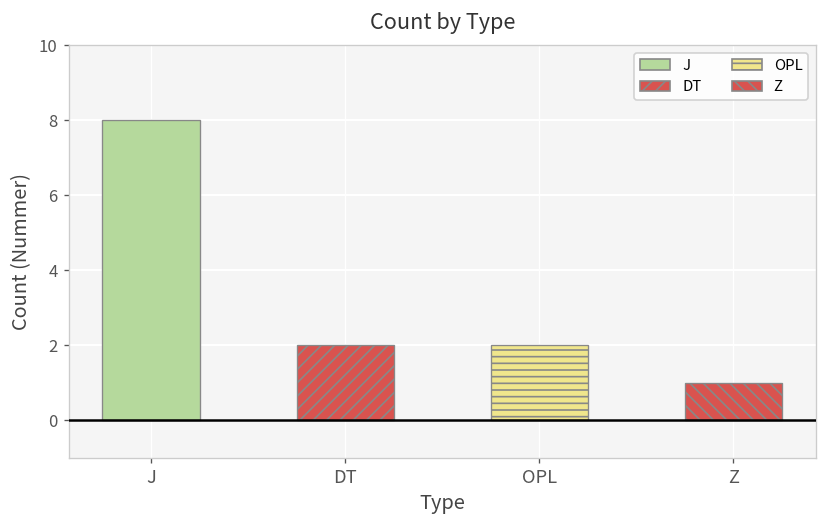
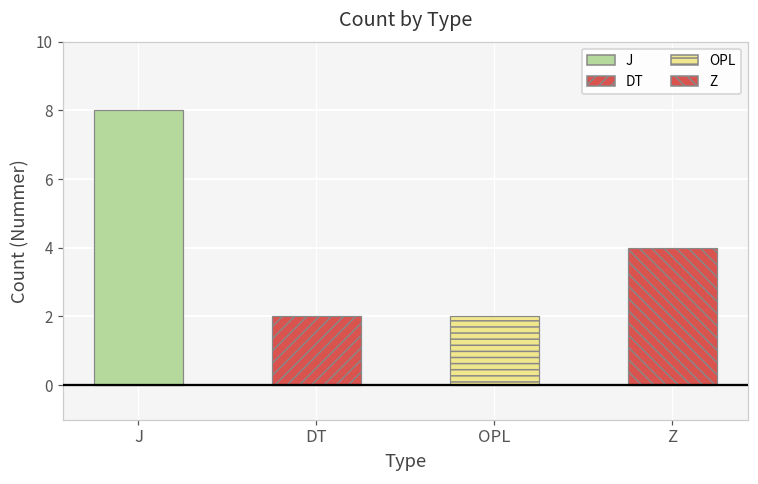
Z: 1 -> 4
